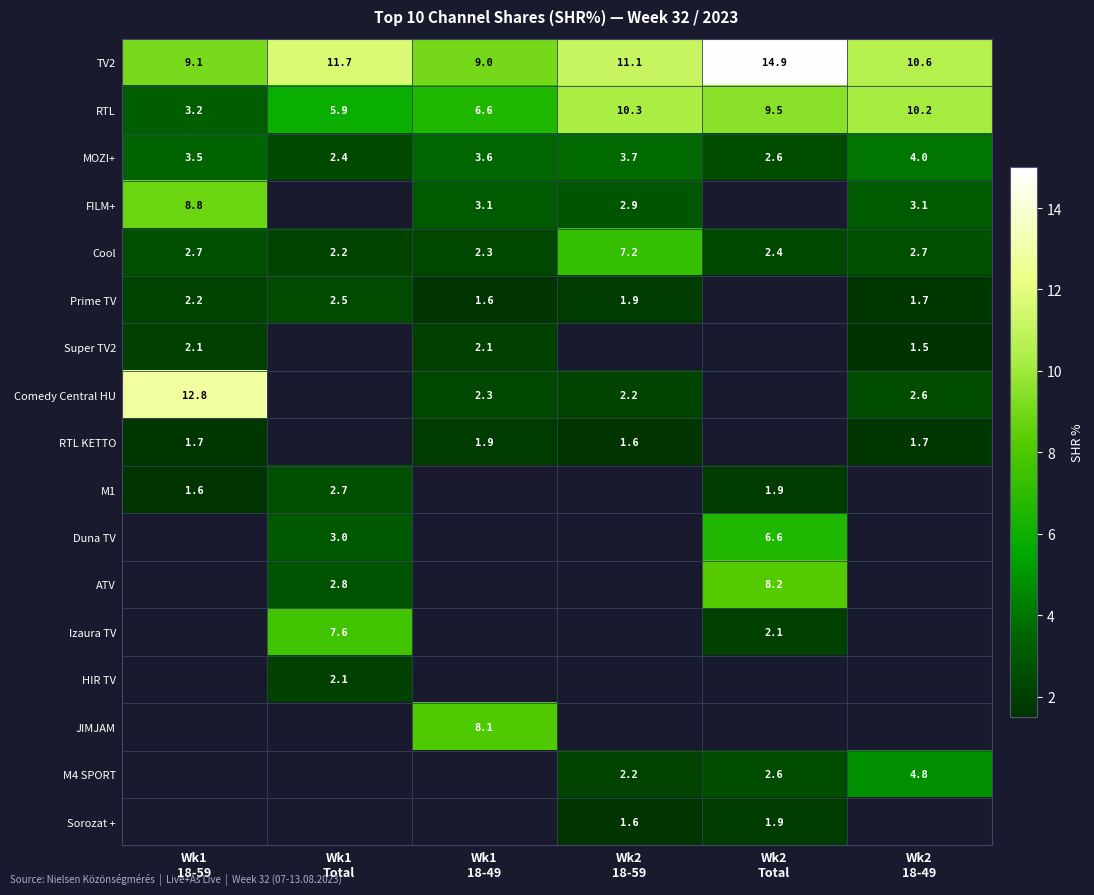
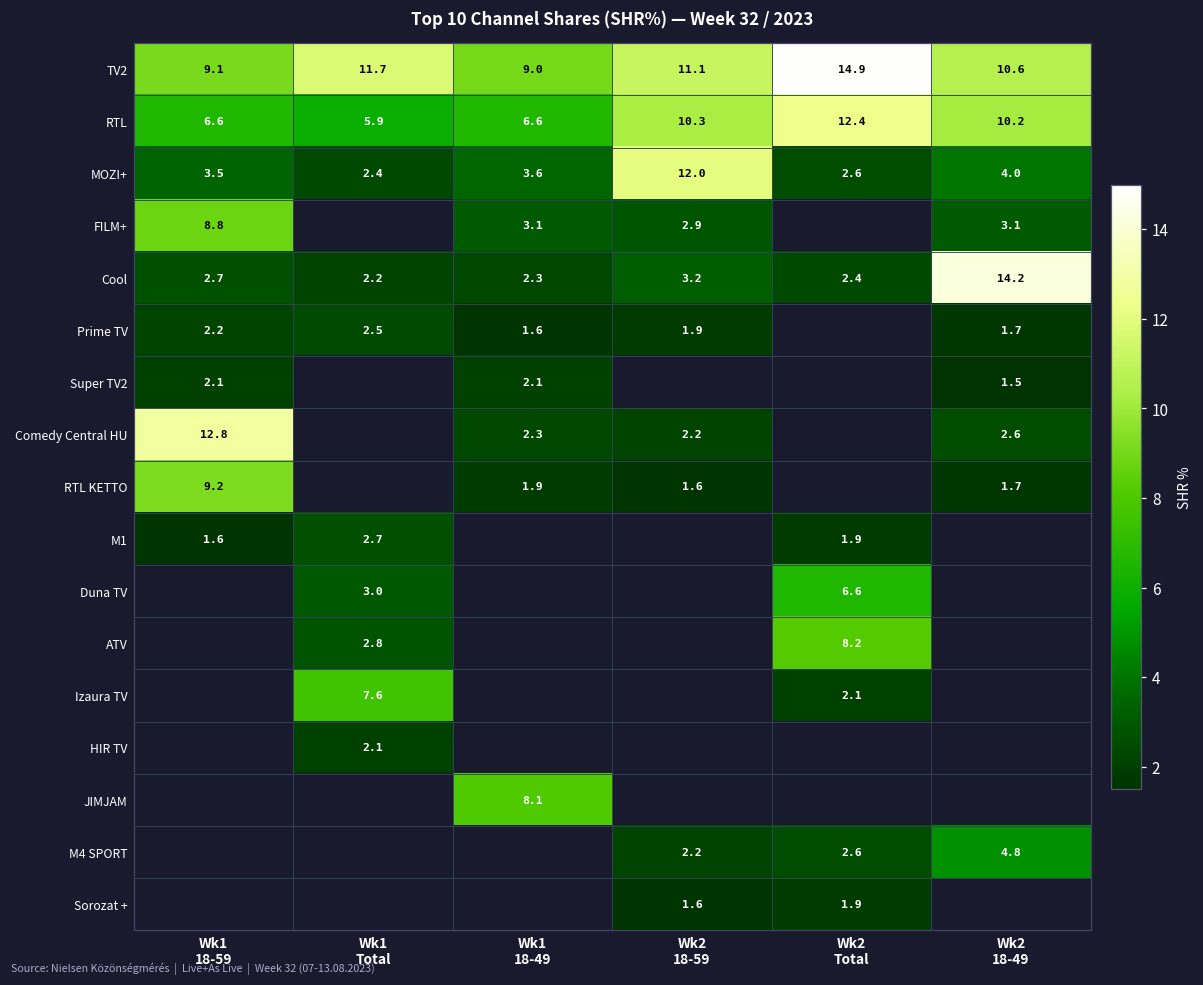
RTL, Wk1 18-59: 3.2 -> 6.6
RTL, Wk2 Total: 9.5 -> 12.4
MOZI+, Wk2 18-59: 3.7 -> 12.0
Cool, Wk2 18-59: 7.2 -> 3.2
Cool, Wk2 18-49: 2.7 -> 14.2
RTL KETTO, Wk1 18-59: 1.7 -> 9.2
